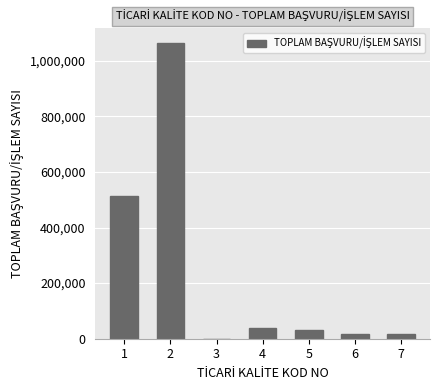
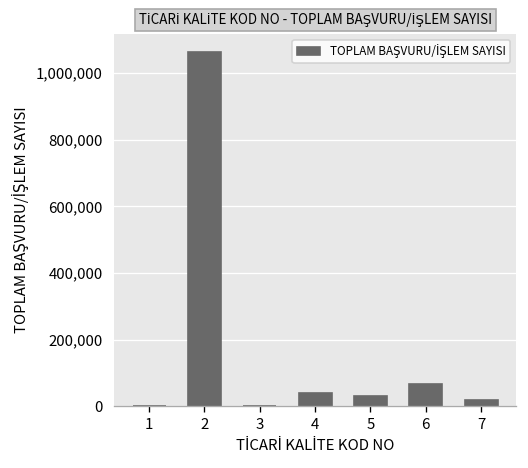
1: 510,000 -> 0
6: 20,000 -> 70,000
